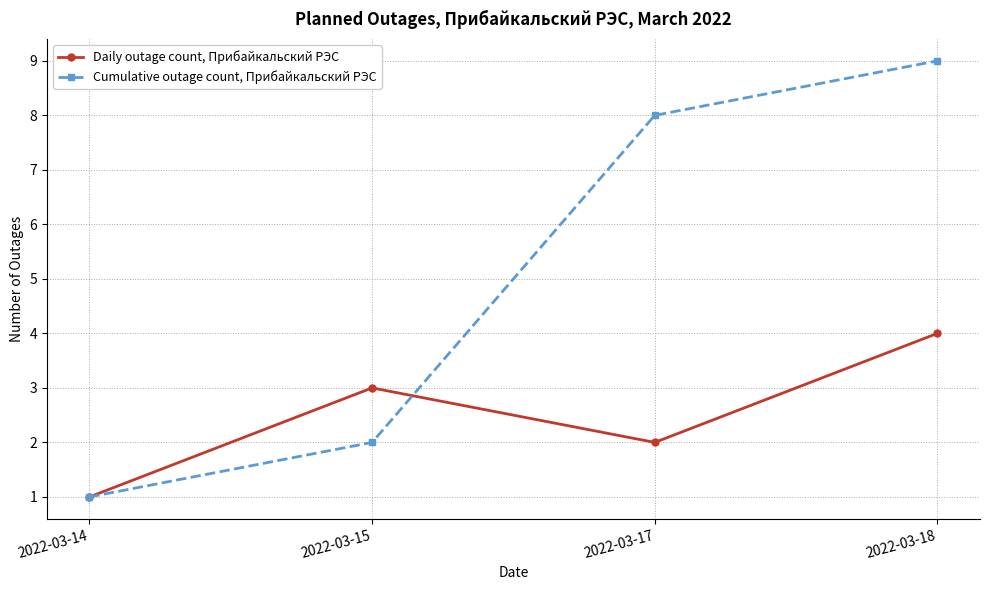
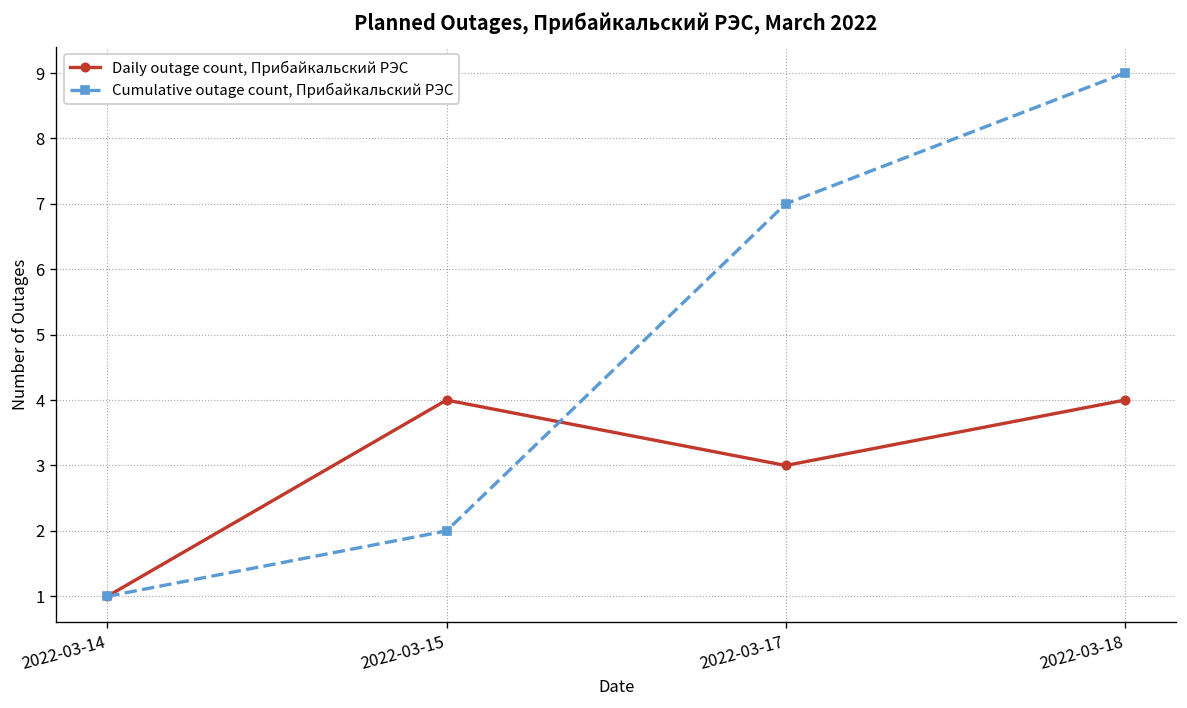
Daily outage count, Прибайкальский РЭС, 2022-03-15: 3 -> 4
Daily outage count, Прибайкальский РЭС, 2022-03-17: 2 -> 3
Cumulative outage count, Прибайкальский РЭС, 2022-03-17: 8 -> 7
